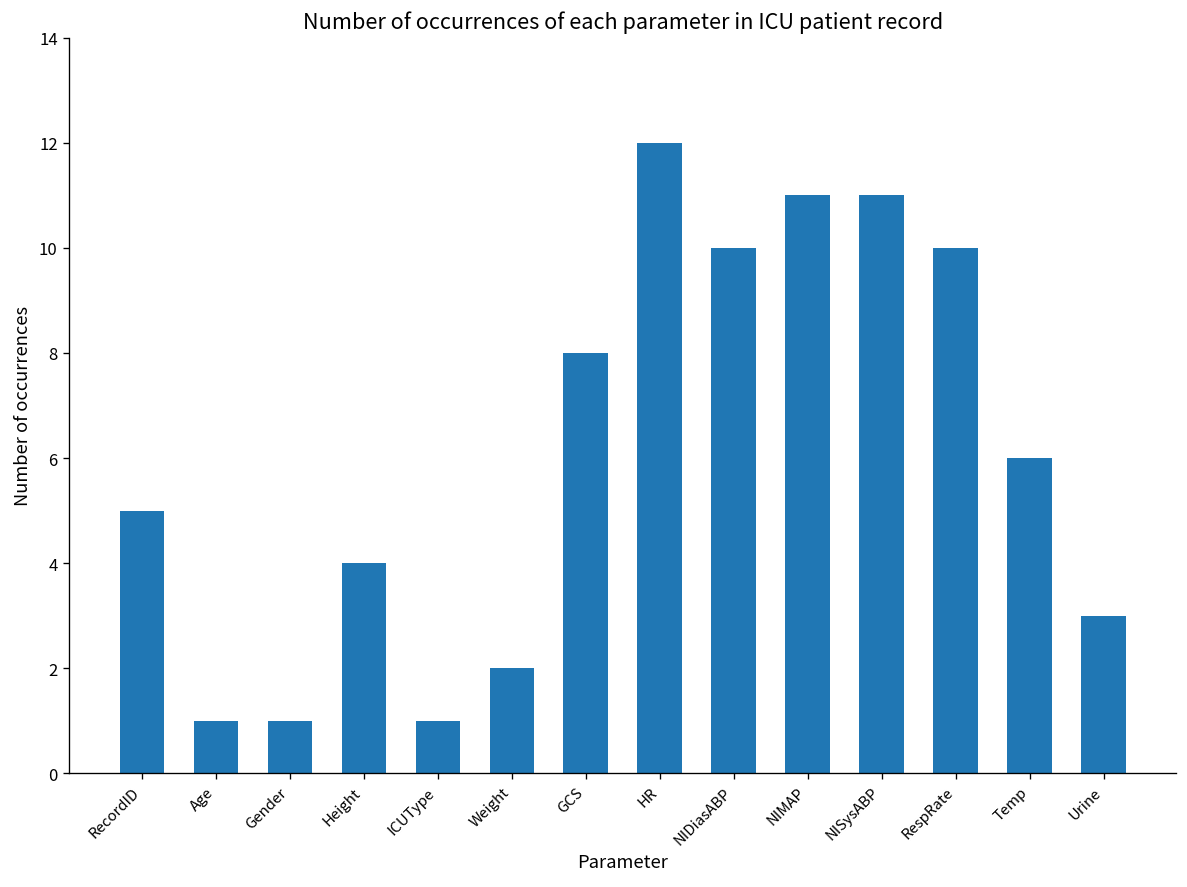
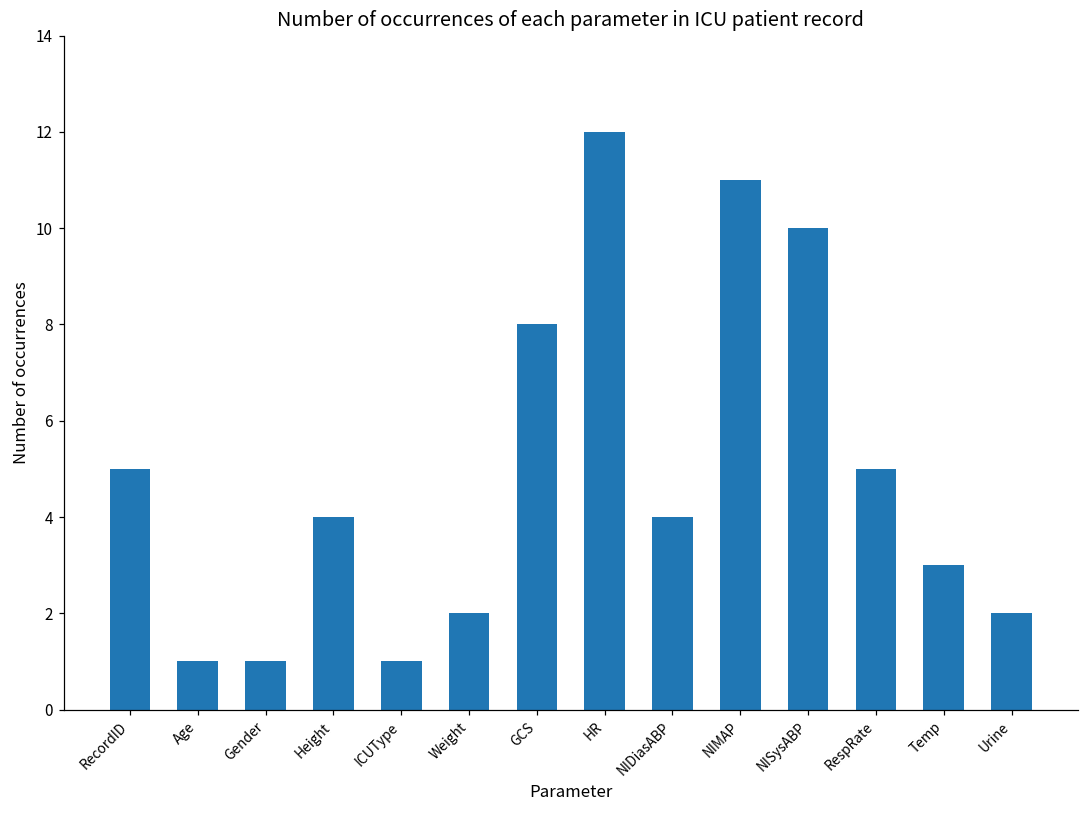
NIDiasABP: 10 -> 4
NISysABP: 11 -> 10
RespRate: 10 -> 5
Temp: 6 -> 3
Urine: 3 -> 2
